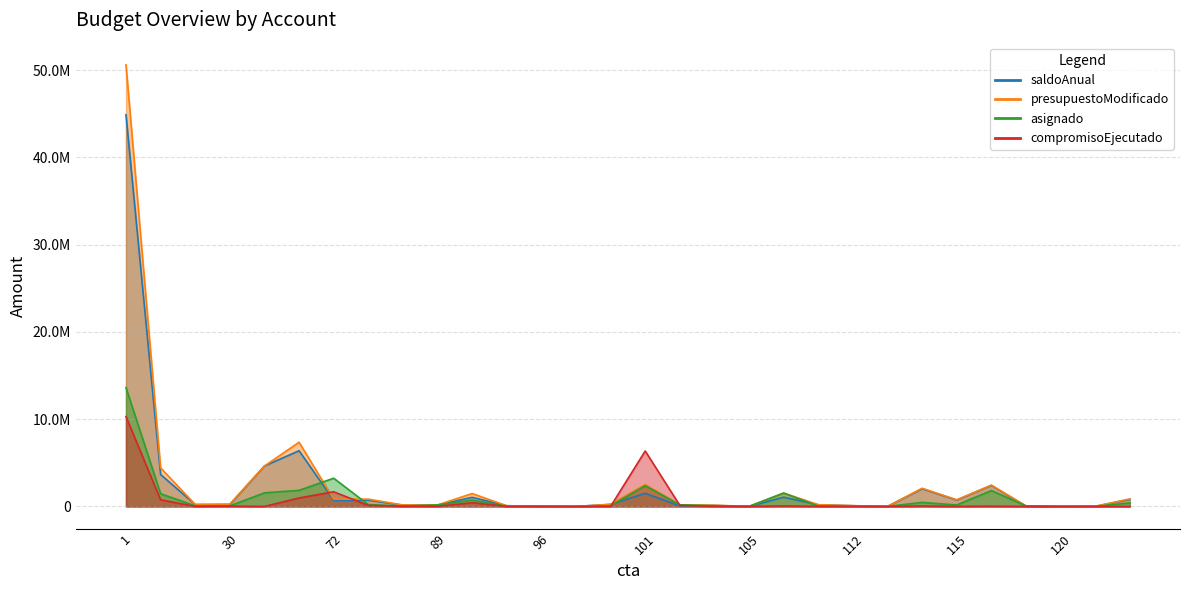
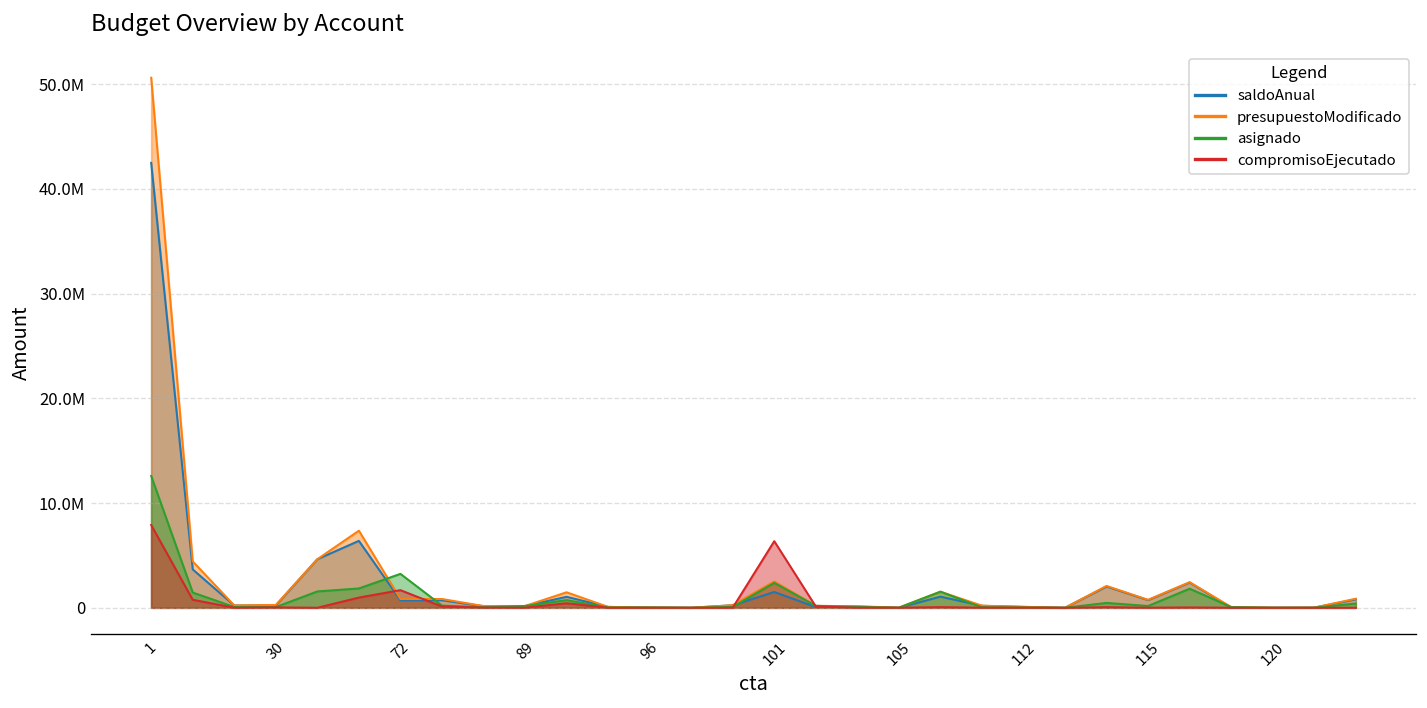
saldoAnual, 1: 45000000 -> 42000000
asignado, 1: 14000000 -> 13000000
compromisoEjecutado, 1: 10000000 -> 8000000
